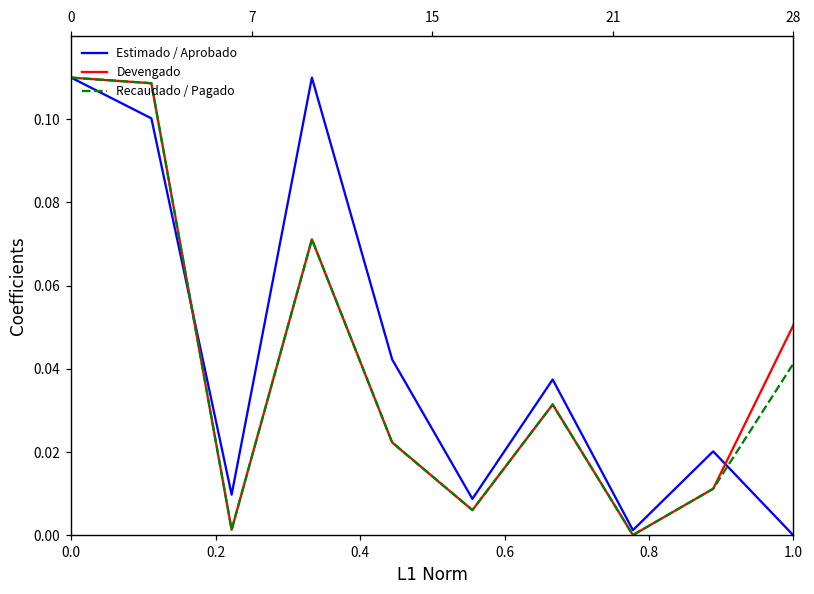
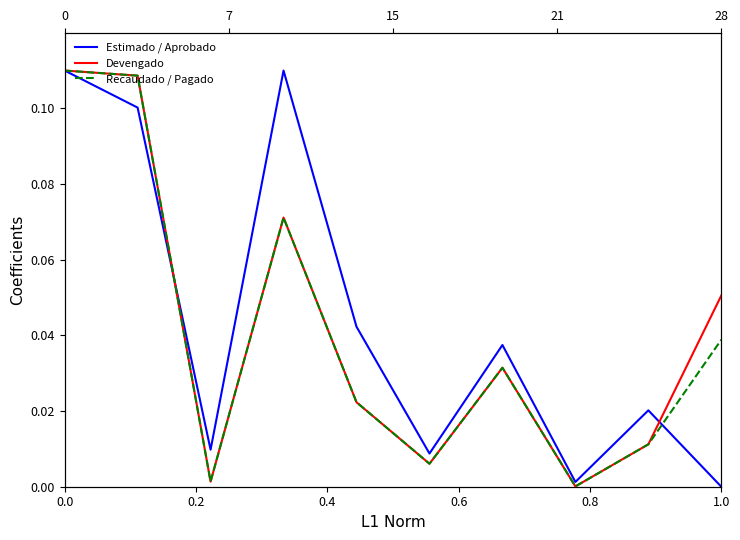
Recaudado / Pagado, 1.0: 0.041 -> 0.039
